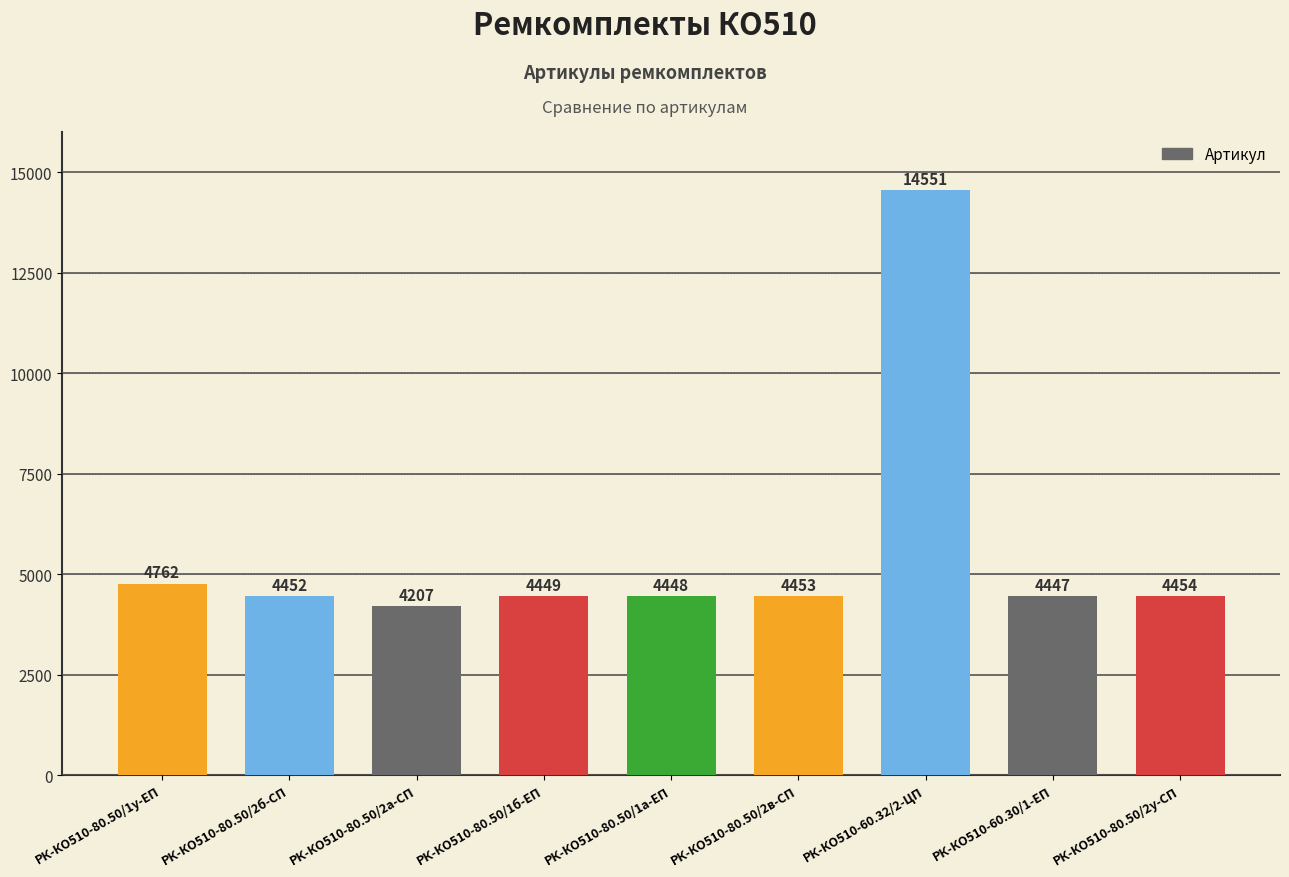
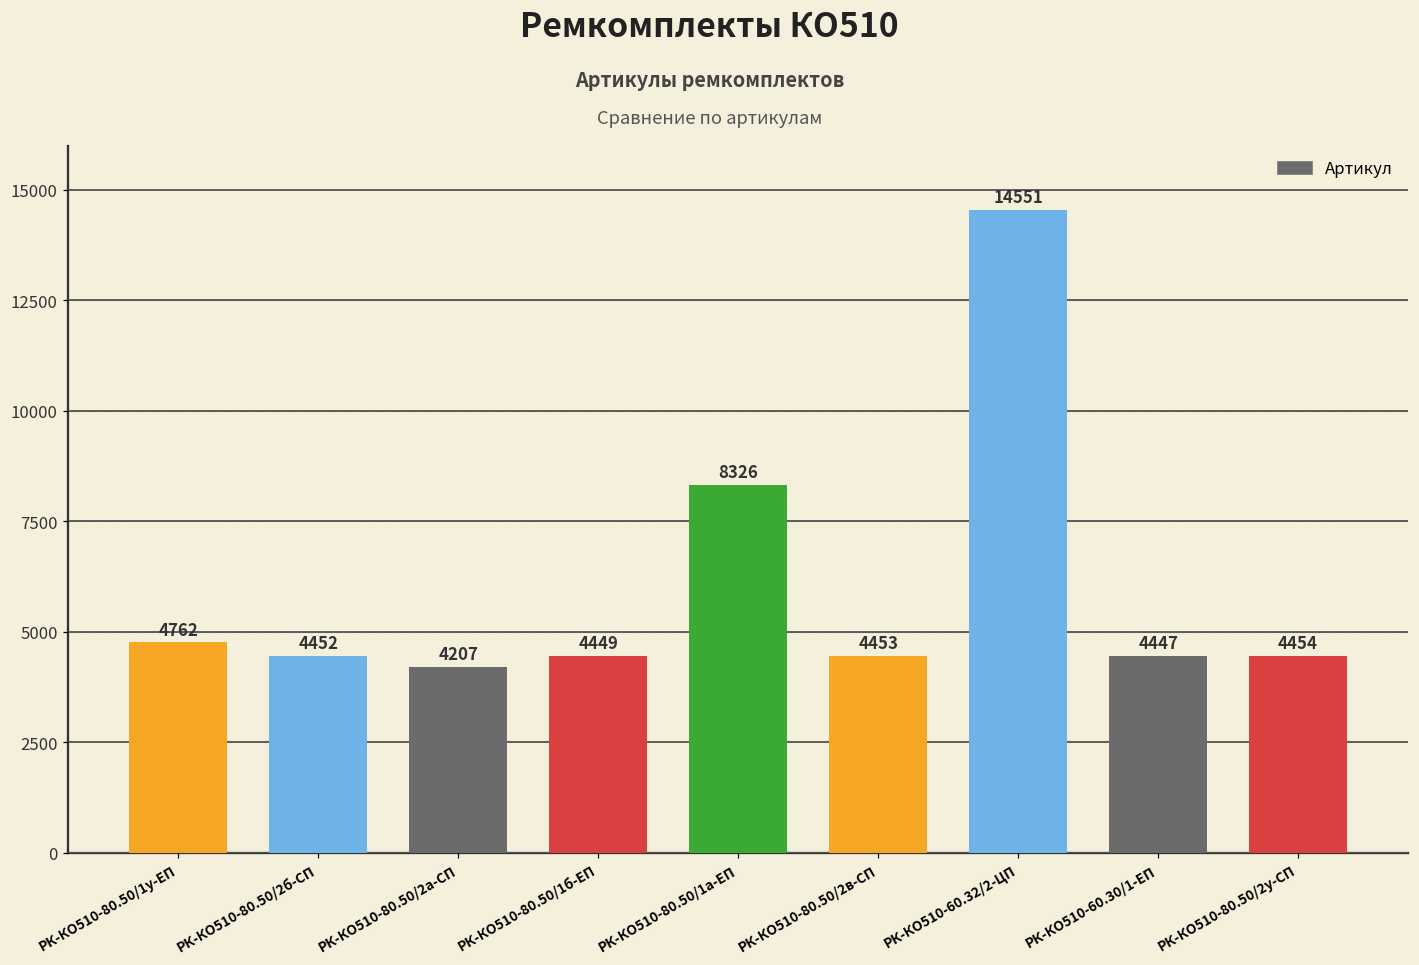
РК-КО510-80.50/1а-ЕП: 4448 -> 8326
